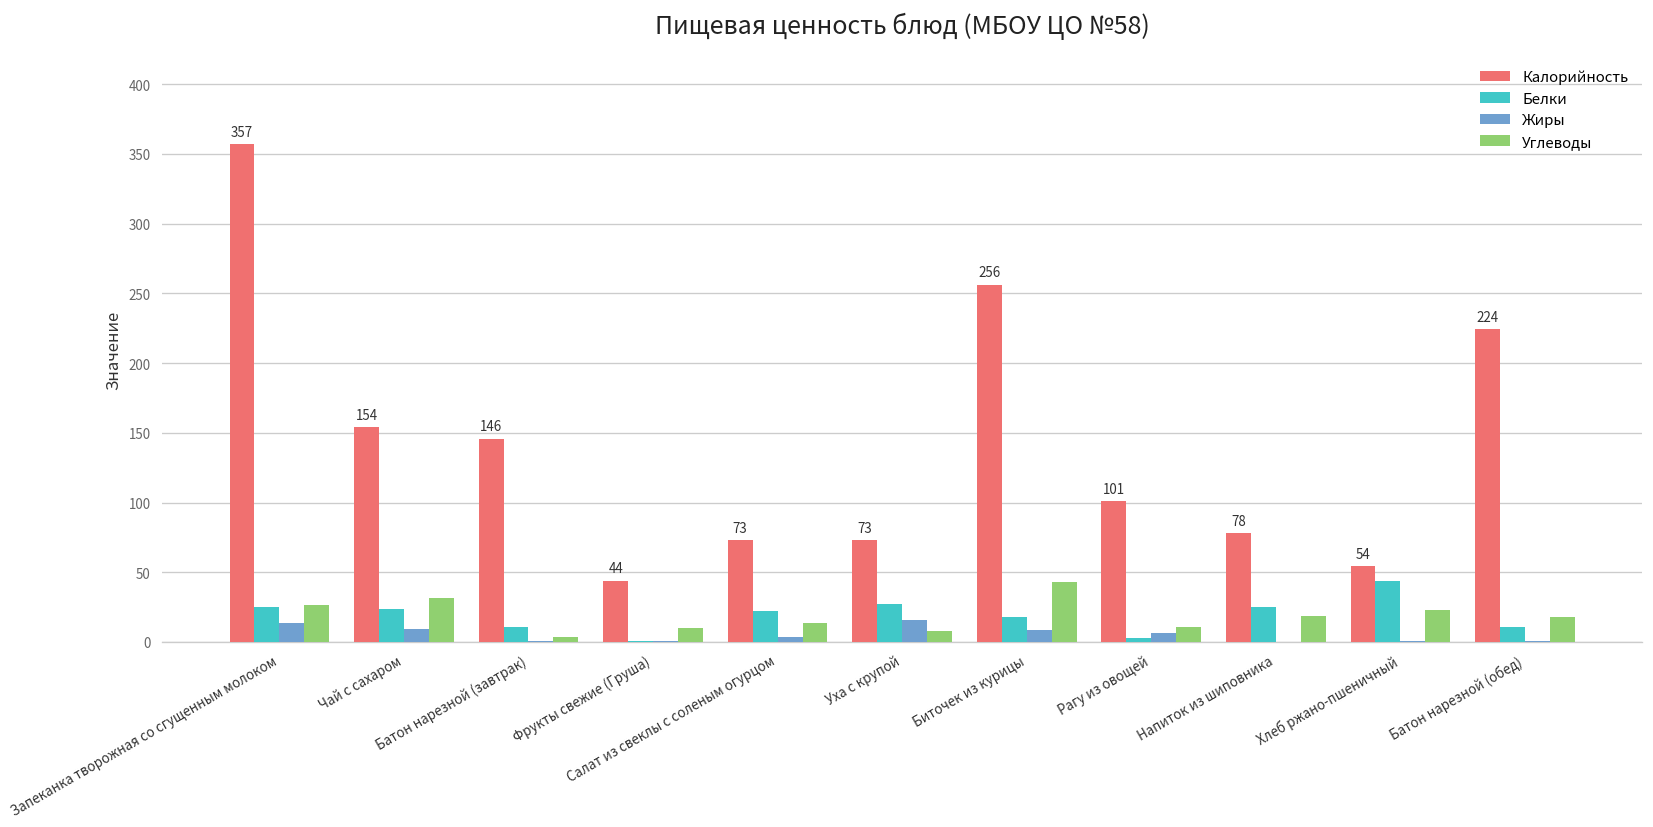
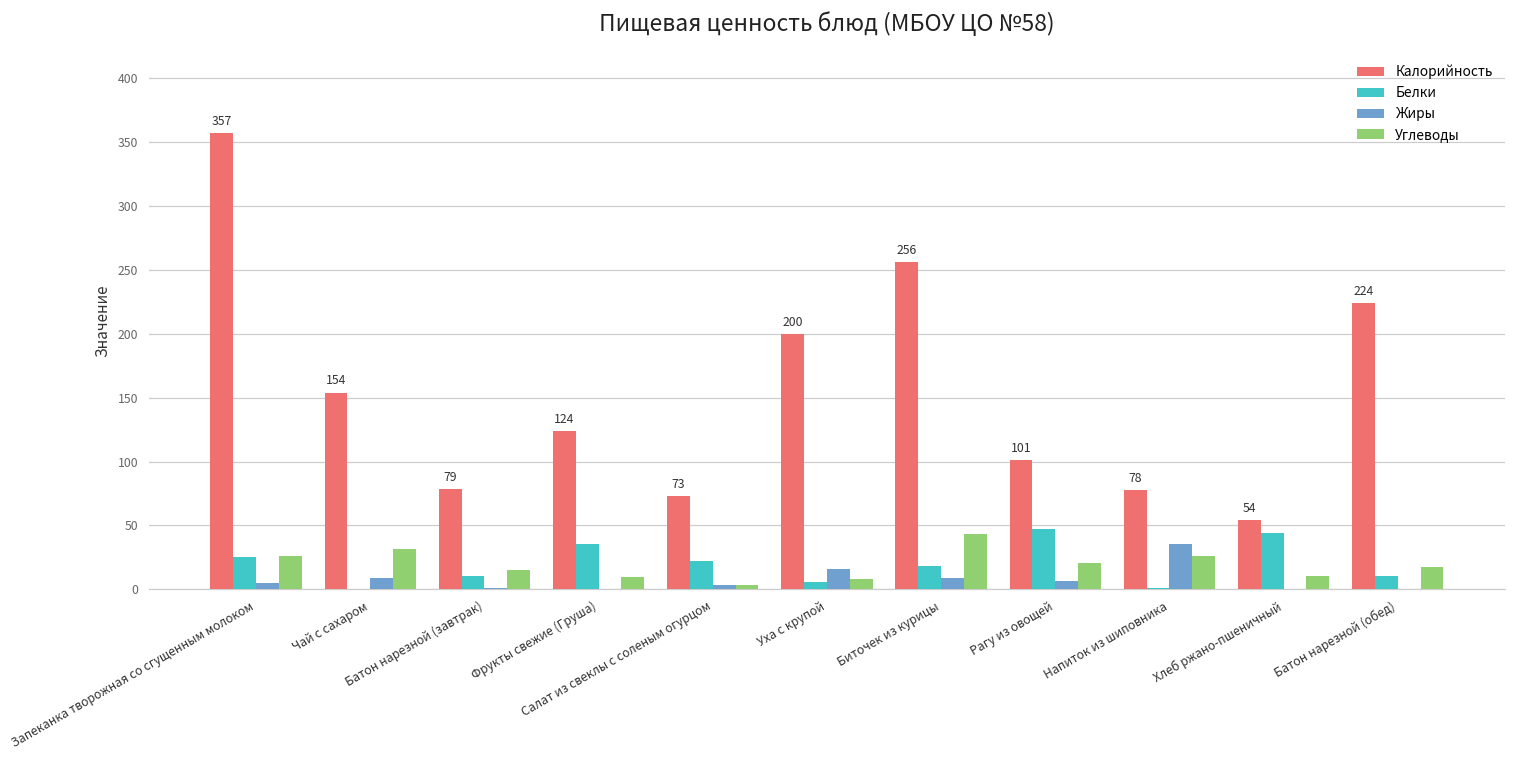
Жиры, Запеканка творожная со сгущенным молоком: 13 -> 5
Белки, Чай с сахаром: 24 -> 0
Калорийность, Батон нарезной (завтрак): 146 -> 79
Углеводы, Батон нарезной (завтрак): 4 -> 15
Калорийность, Фрукты свежие (Груша): 44 -> 124
Белки, Фрукты свежие (Груша): 0 -> 35
Углеводы, Салат из свеклы с соленым огурцом: 14 -> 4
Калорийность, Уха с крупой: 73 -> 200
Белки, Уха с крупой: 27 -> 6
Белки, Рагу из овощей: 3 -> 47
Углеводы, Рагу из овощей: 11 -> 21
Белки, Напиток из шиповника: 25 -> 1
Жиры, Напиток из шиповника: 0 -> 35
Углеводы, Напиток из шиповника: 18 -> 26
Углеводы, Хлеб ржано-пшеничный: 23 -> 10
